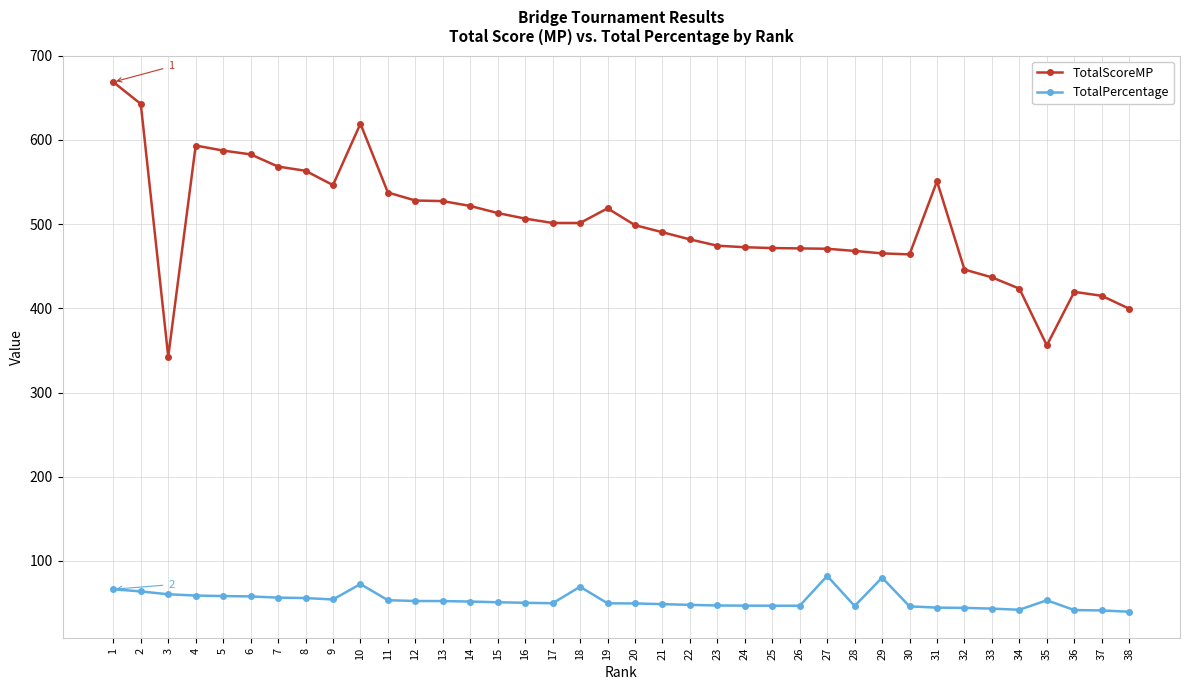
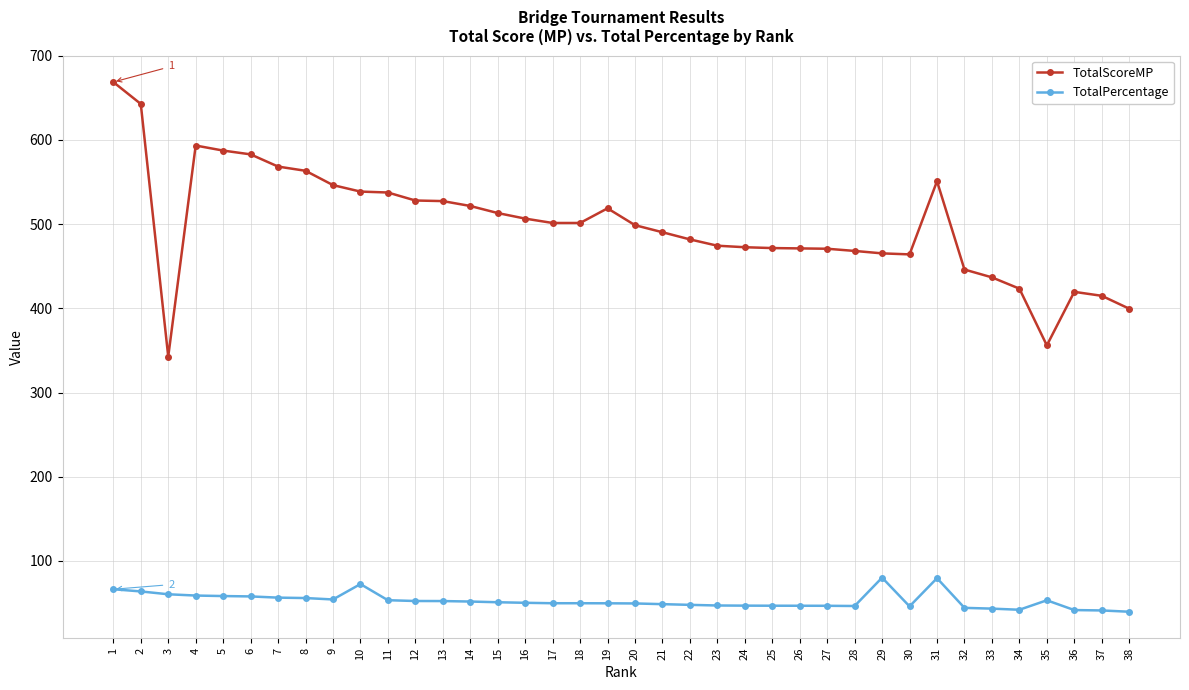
TotalScoreMP, 10: 620 -> 540
TotalPercentage, 18: 70 -> 50
TotalPercentage, 27: 80 -> 50
TotalPercentage, 31: 40 -> 80
